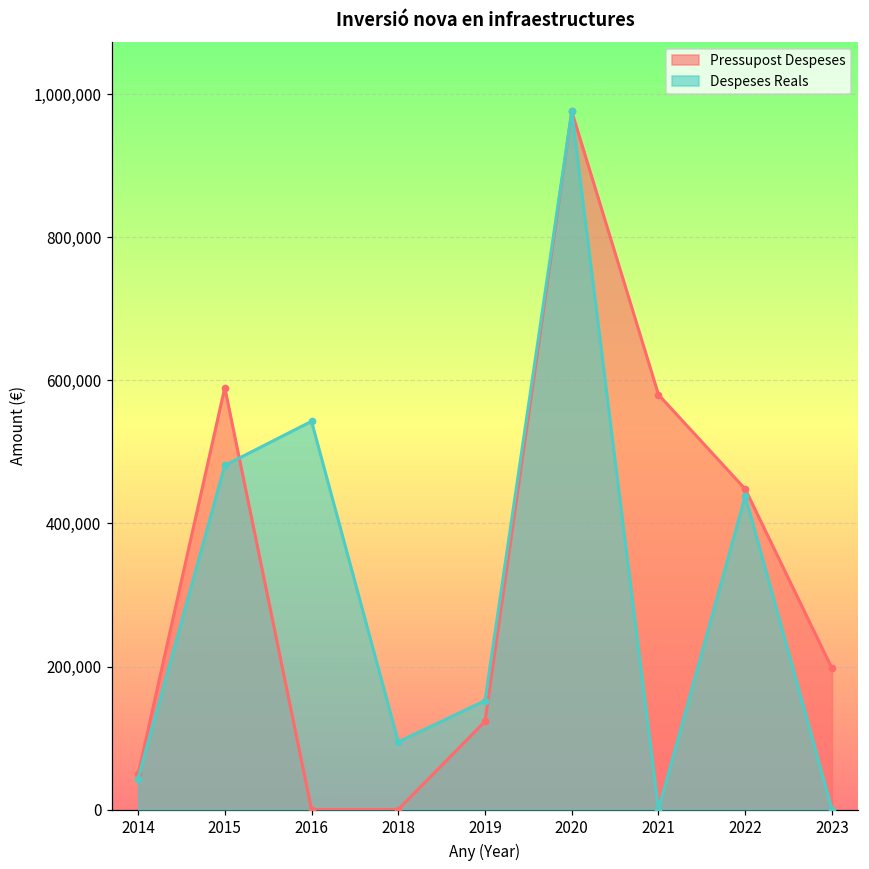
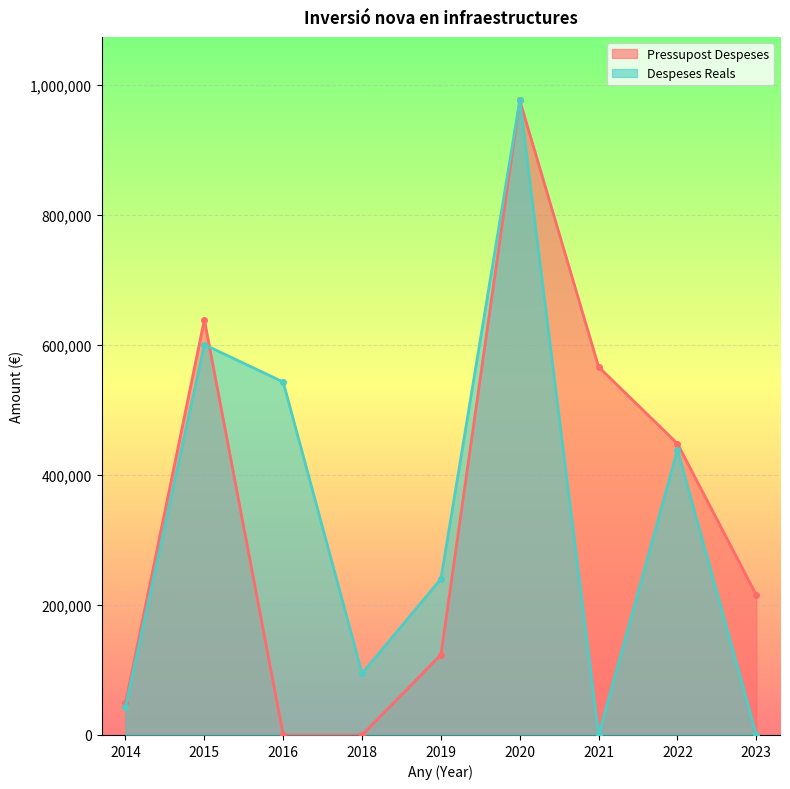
Pressupost Despeses, 2015: 590,000 -> 640,000
Despeses Reals, 2015: 480,000 -> 600,000
Despeses Reals, 2019: 150,000 -> 240,000
Pressupost Despeses, 2021: 580,000 -> 570,000
Pressupost Despeses, 2023: 200,000 -> 220,000
